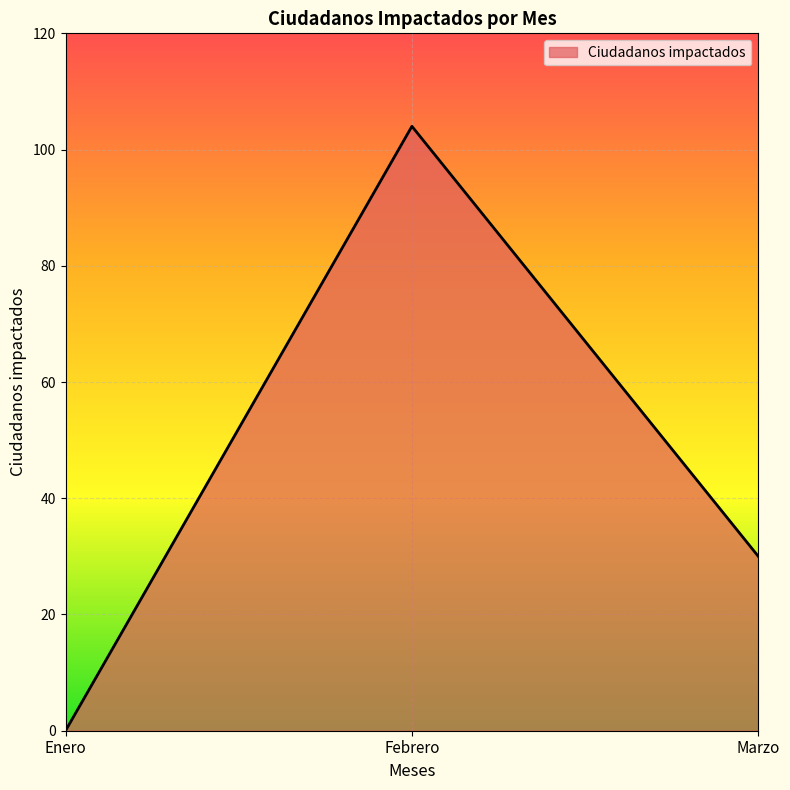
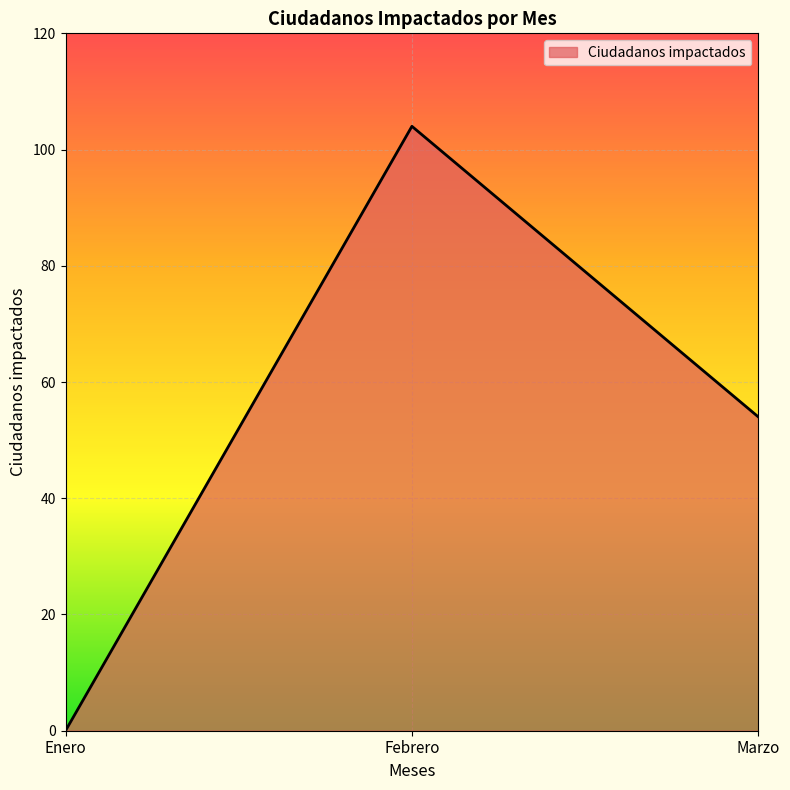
Marzo: 30 -> 54
